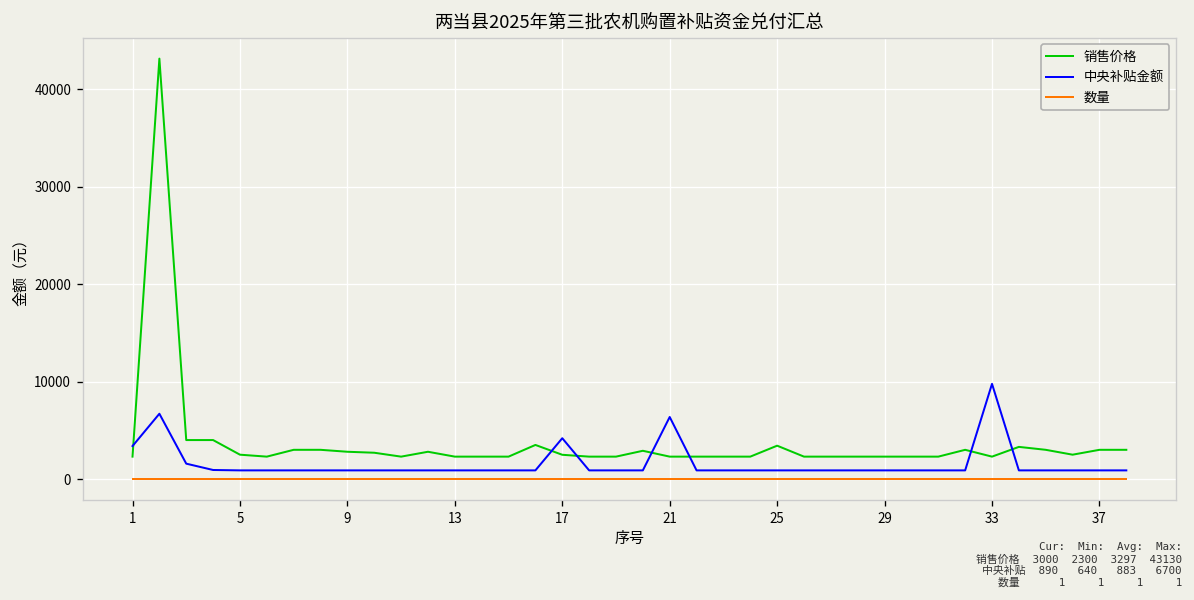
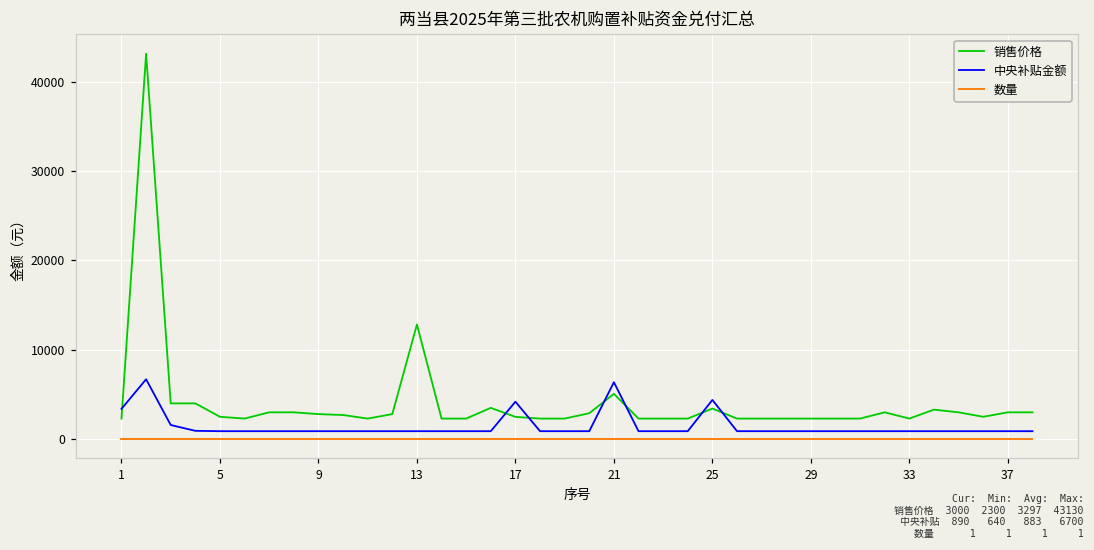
销售价格, 13: 2000 -> 13000
销售价格, 21: 2000 -> 5000
中央补贴金额, 25: 1000 -> 4000
中央补贴金额, 33: 10000 -> 1000
